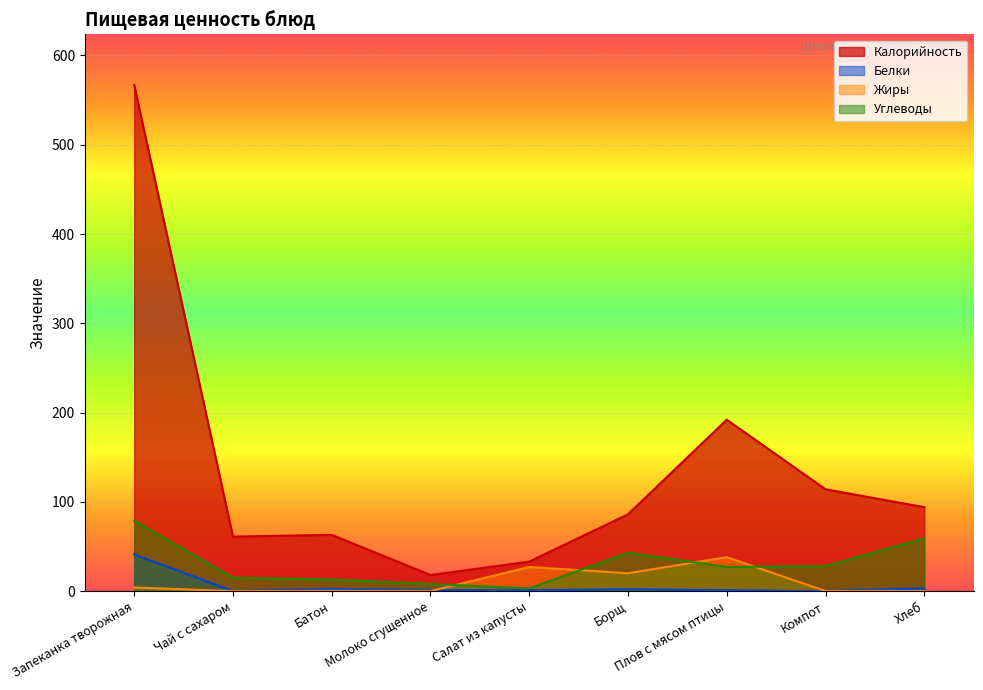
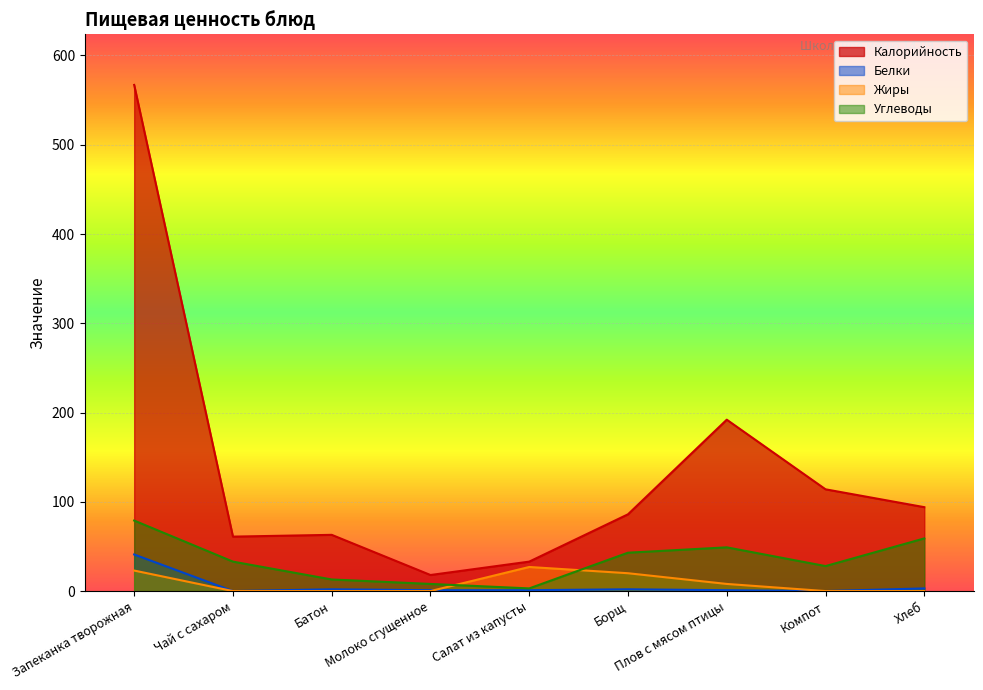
Жиры, Запеканка творожная: 0 -> 20
Углеводы, Чай с сахаром: 20 -> 30
Жиры, Плов с мясом птицы: 40 -> 10
Углеводы, Плов с мясом птицы: 30 -> 50
